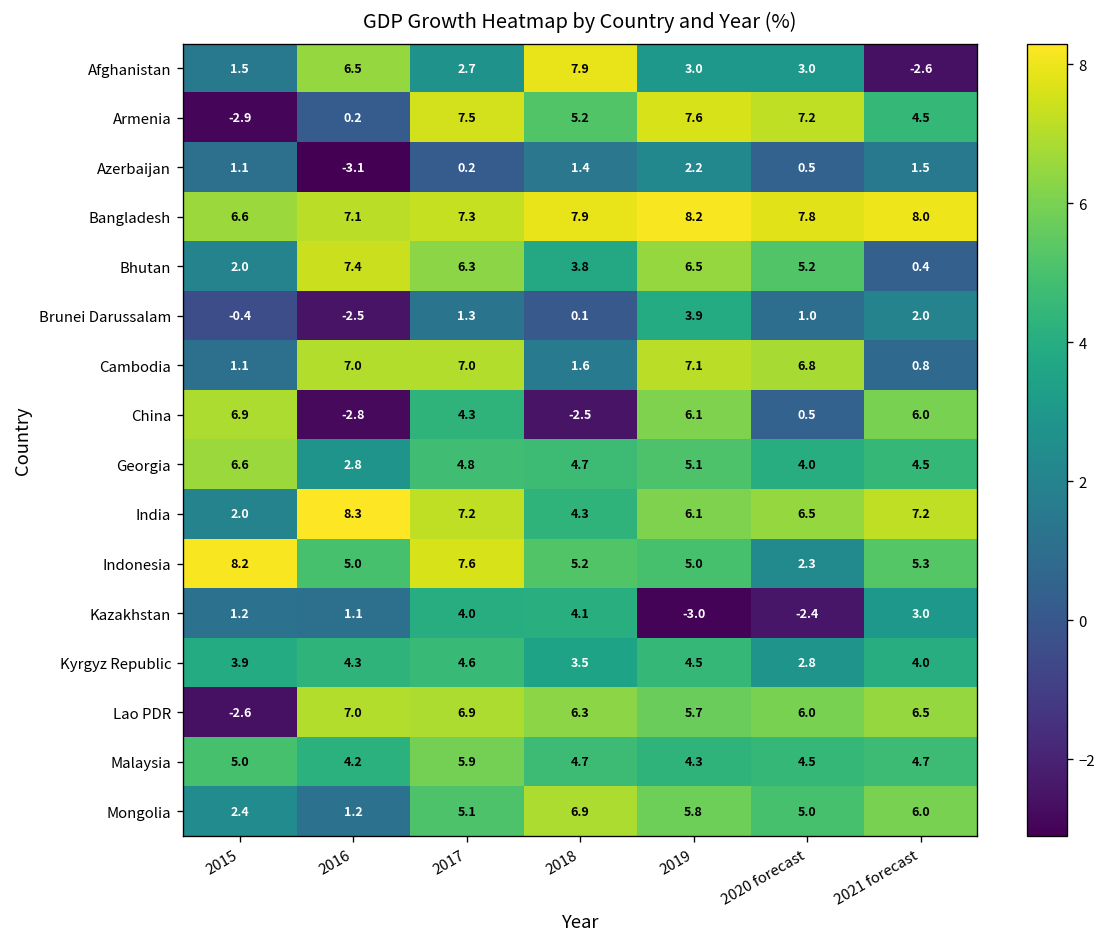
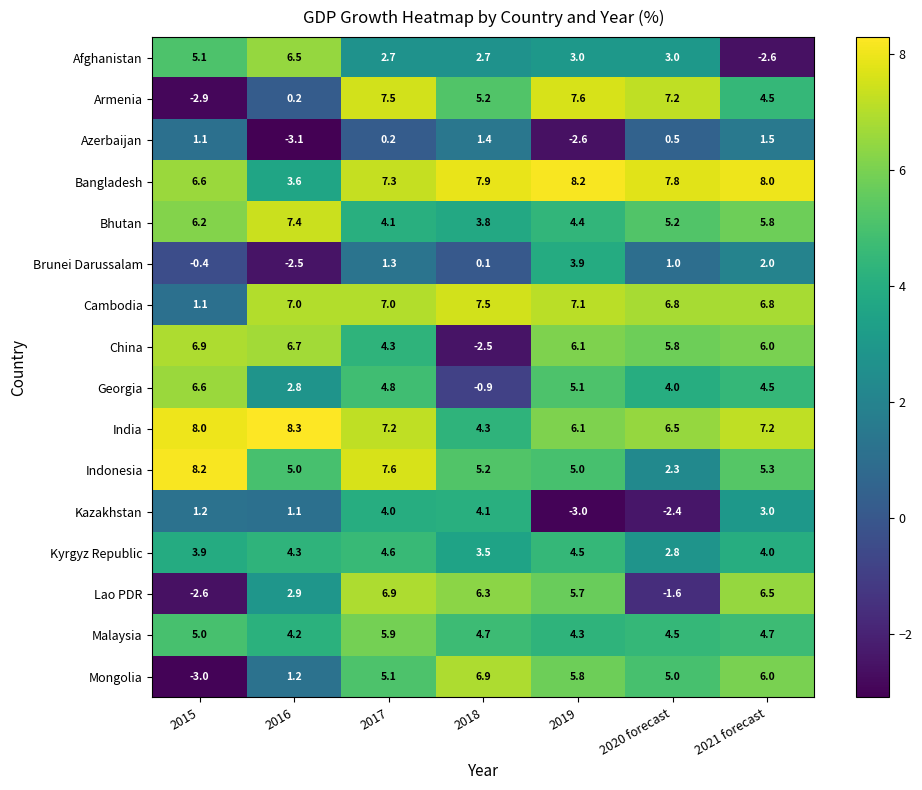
Afghanistan, 2015: 1.5 -> 5.1
Afghanistan, 2018: 7.9 -> 2.7
Azerbaijan, 2019: 2.2 -> -2.6
Bangladesh, 2016: 7.1 -> 3.6
Bhutan, 2015: 2.0 -> 6.2
Bhutan, 2017: 6.3 -> 4.1
Bhutan, 2019: 6.5 -> 4.4
Bhutan, 2021 forecast: 0.4 -> 5.8
Cambodia, 2018: 1.6 -> 7.5
Cambodia, 2021 forecast: 0.8 -> 6.8
China, 2016: -2.8 -> 6.7
China, 2020 forecast: 0.5 -> 5.8
Georgia, 2018: 4.7 -> -0.9
India, 2015: 2.0 -> 8.0
Lao PDR, 2016: 7.0 -> 2.9
Lao PDR, 2020 forecast: 6.0 -> -1.6
Mongolia, 2015: 2.4 -> -3.0
